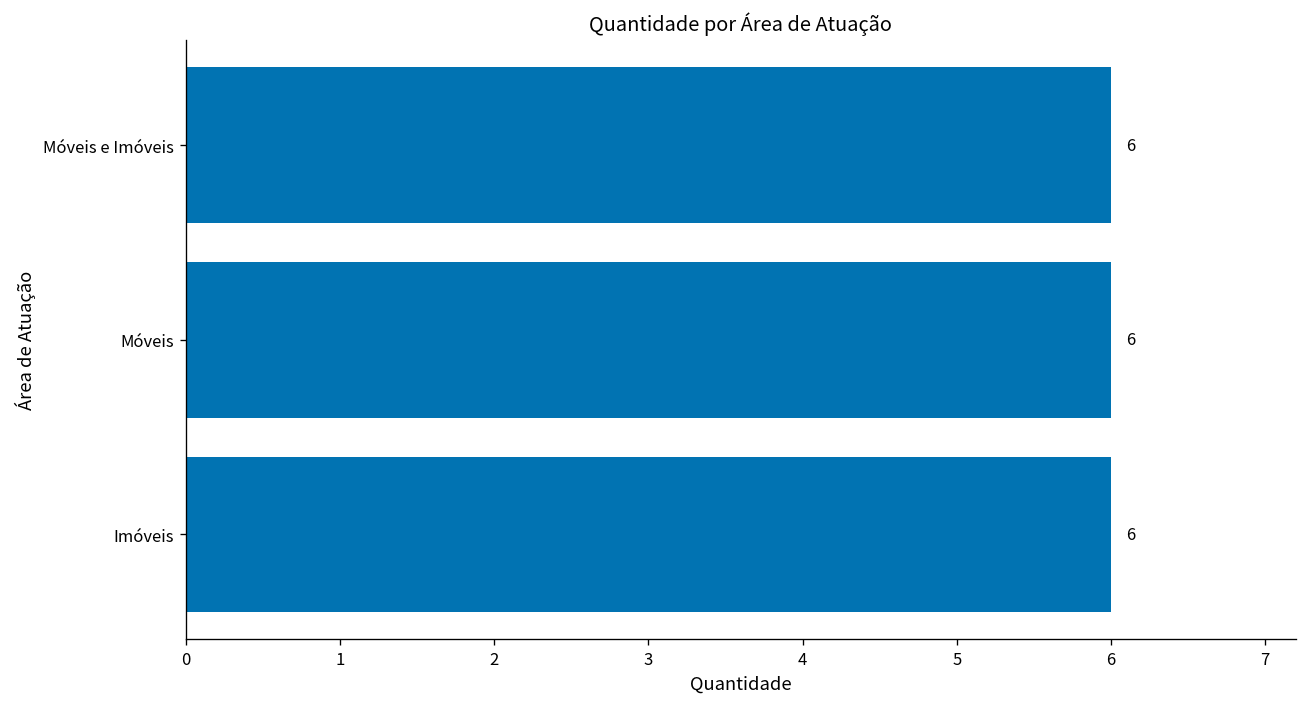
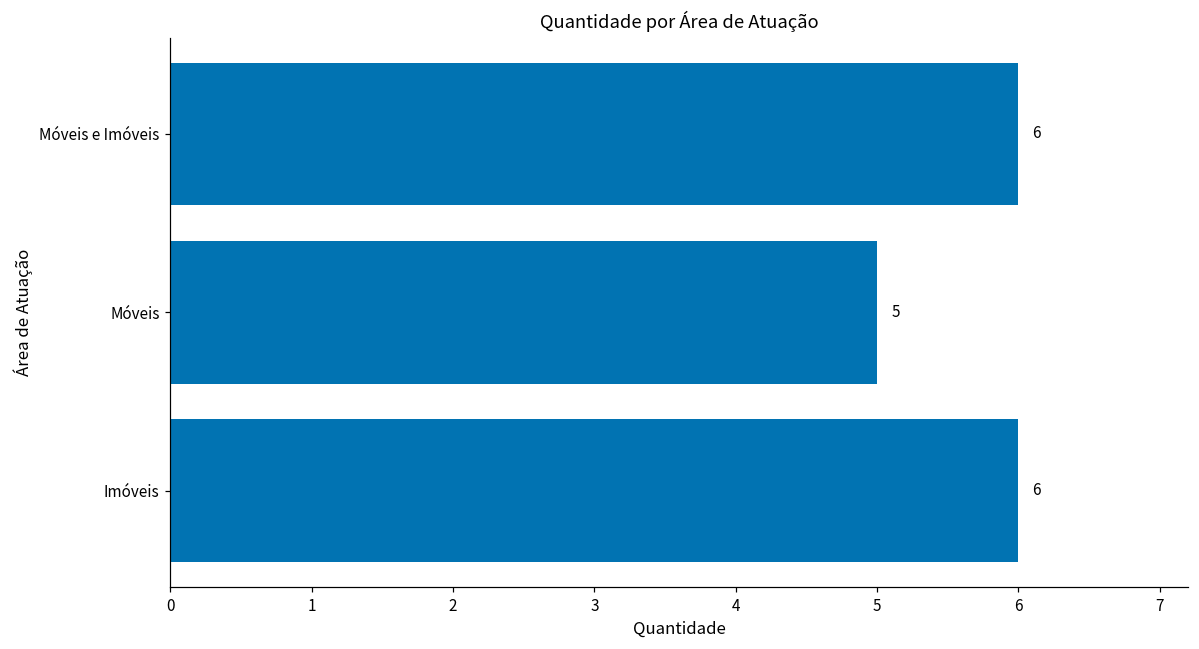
Móveis: 6 -> 5
